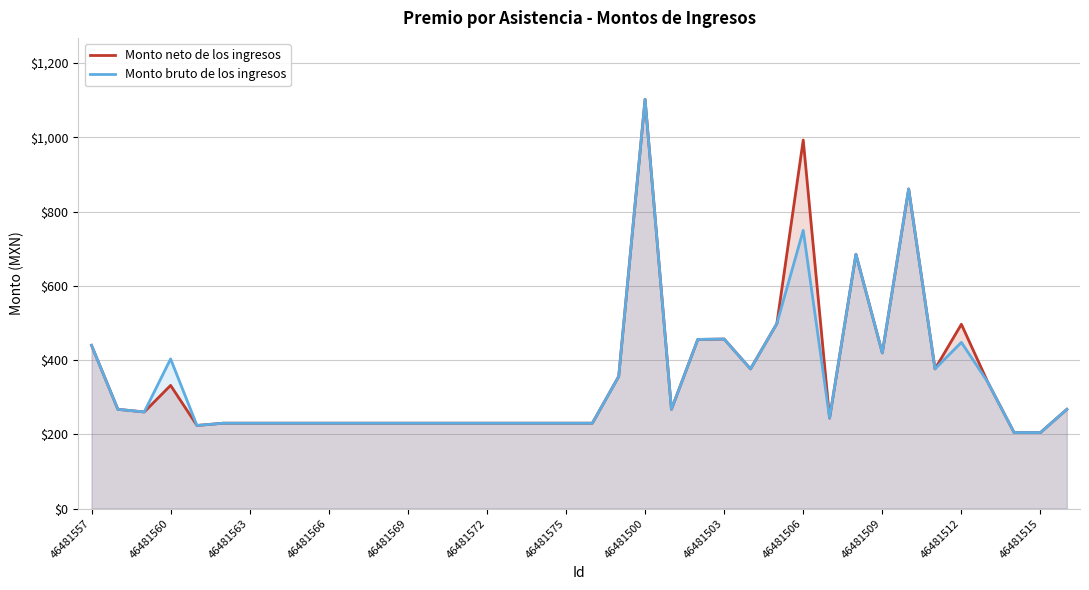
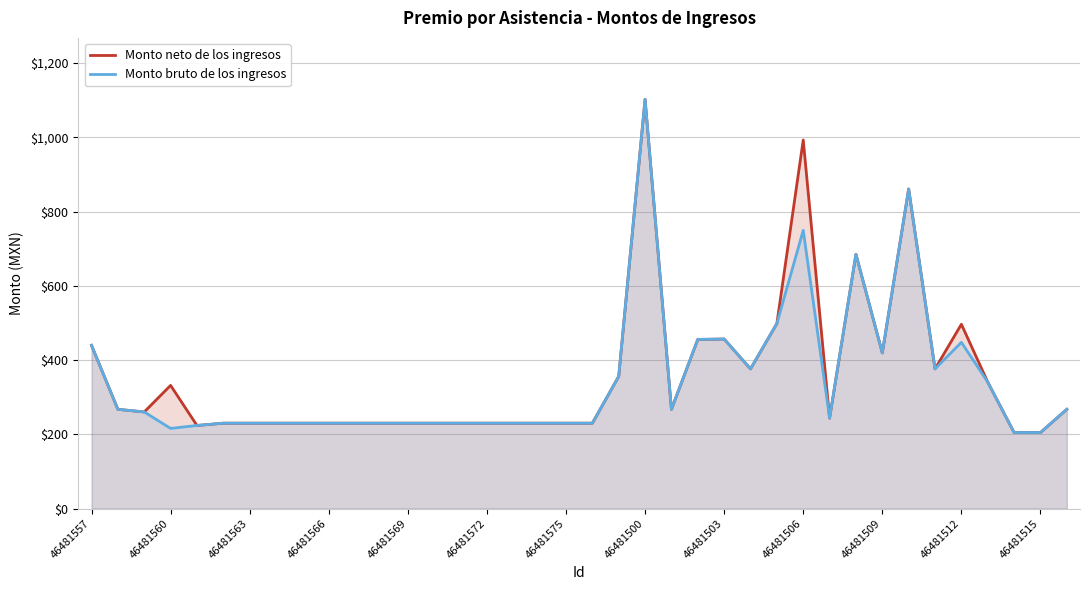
Monto bruto de los ingresos, 46481560: $400 -> $220
